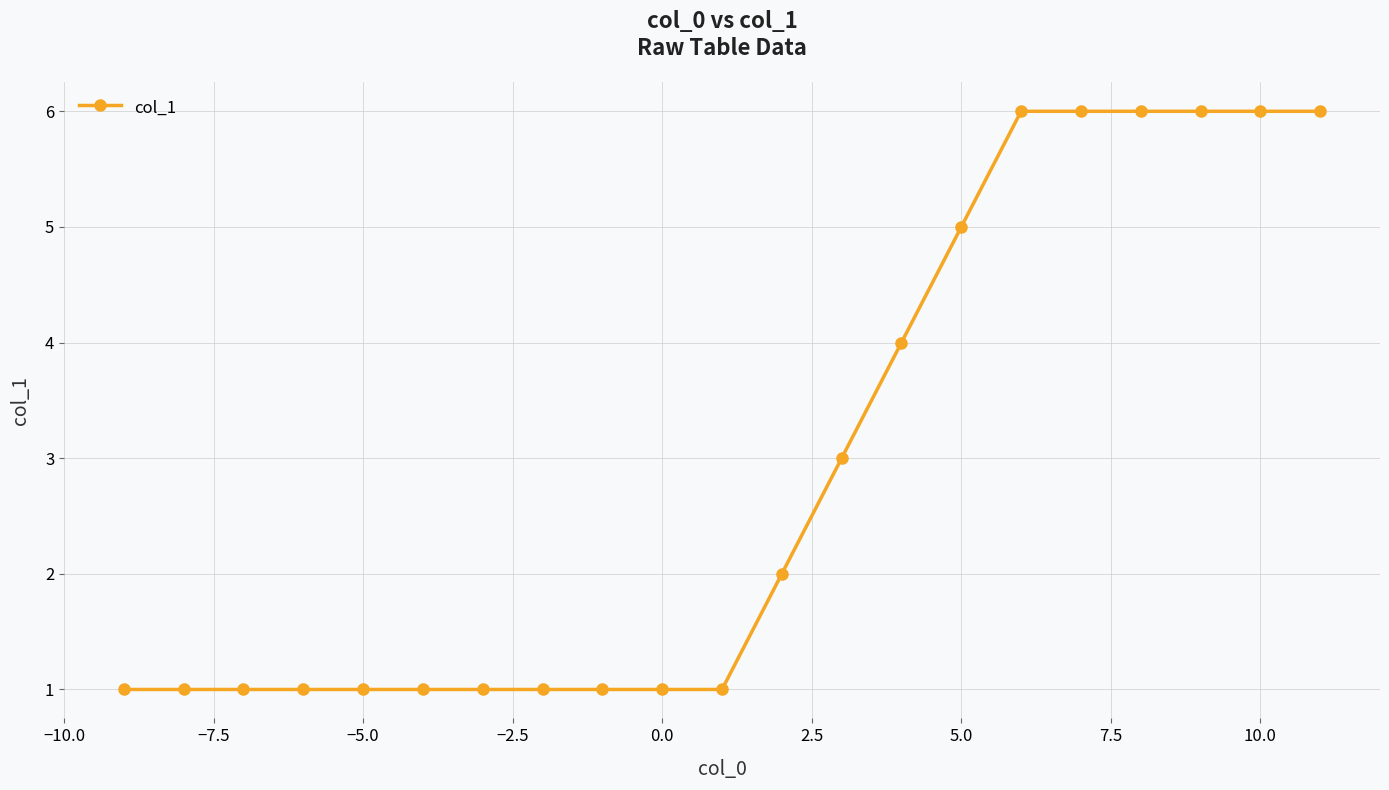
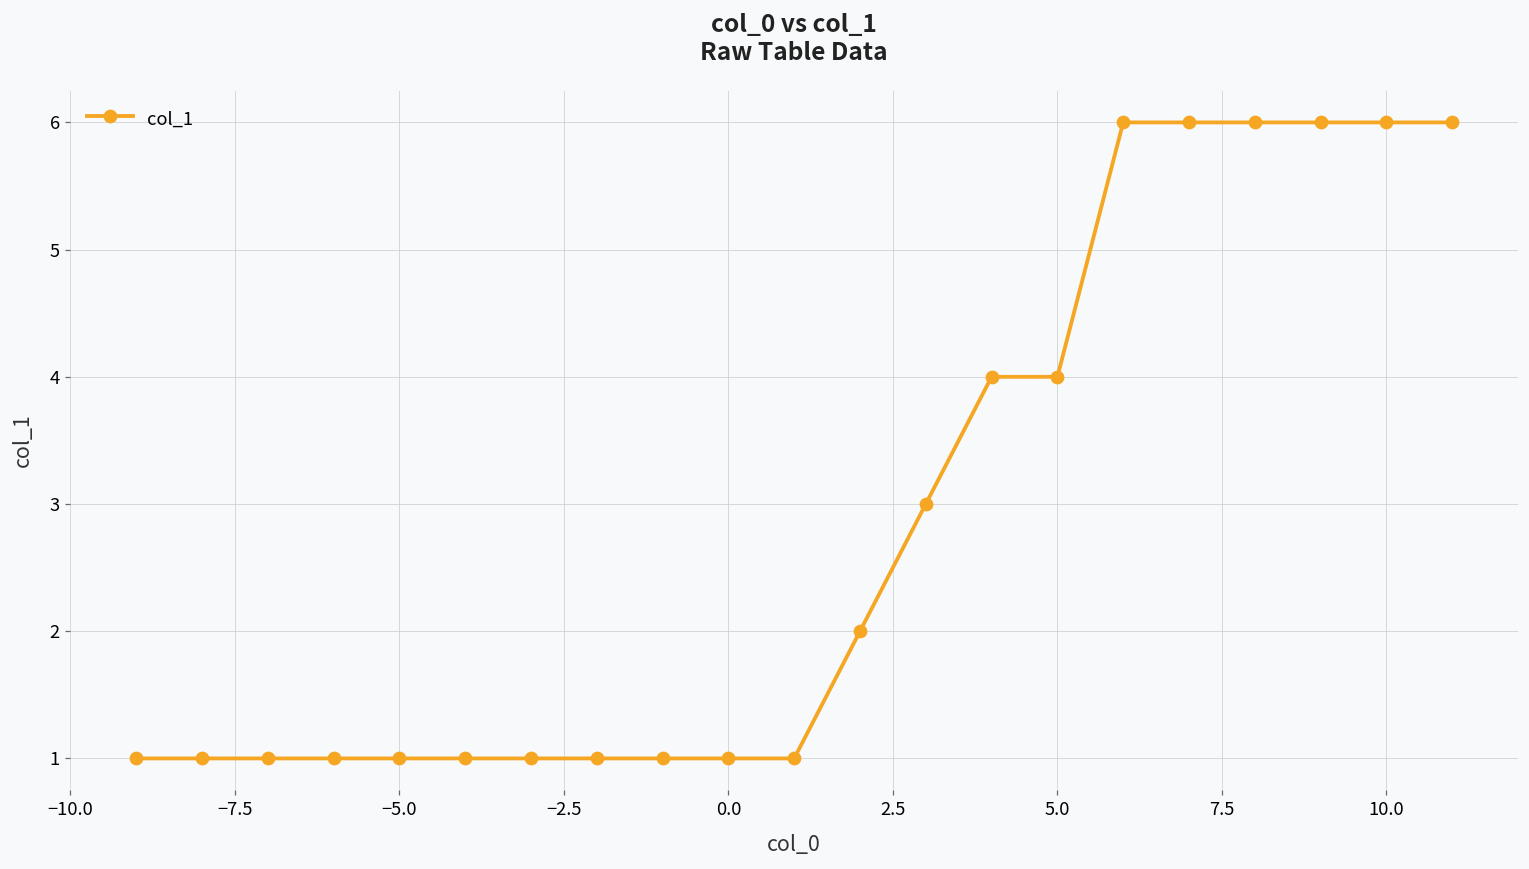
5.0: 5 -> 4
